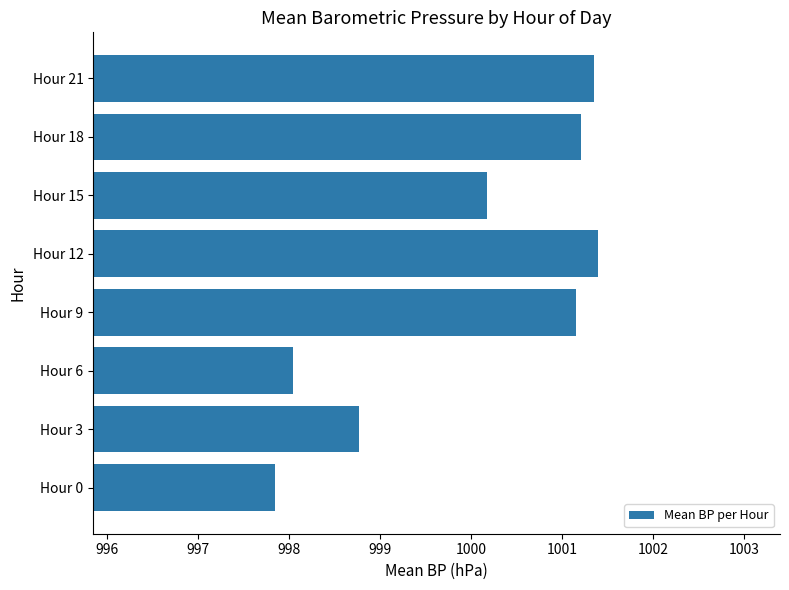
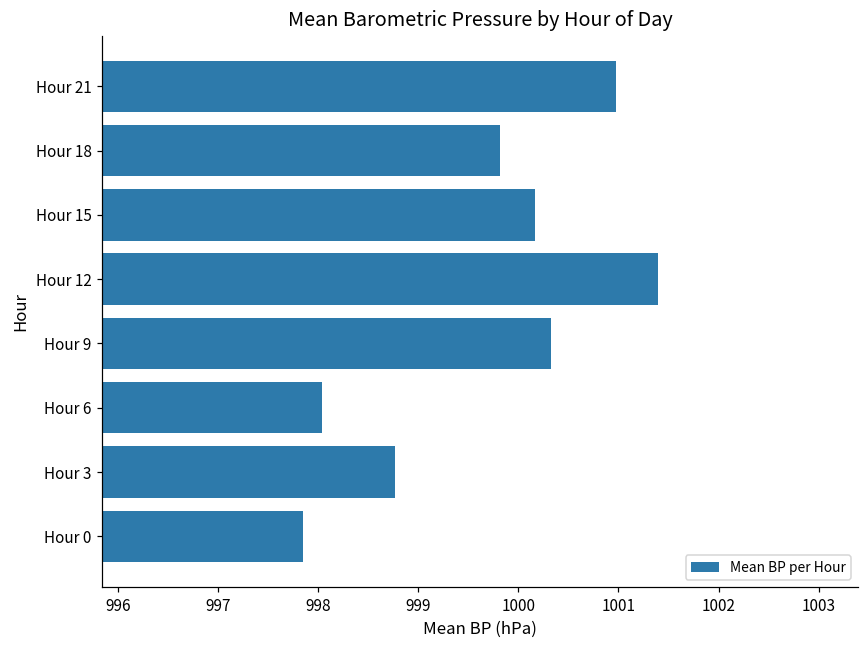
Hour 21: 1001.4 -> 1001.0
Hour 18: 1001.2 -> 999.8
Hour 9: 1001.2 -> 1000.3
